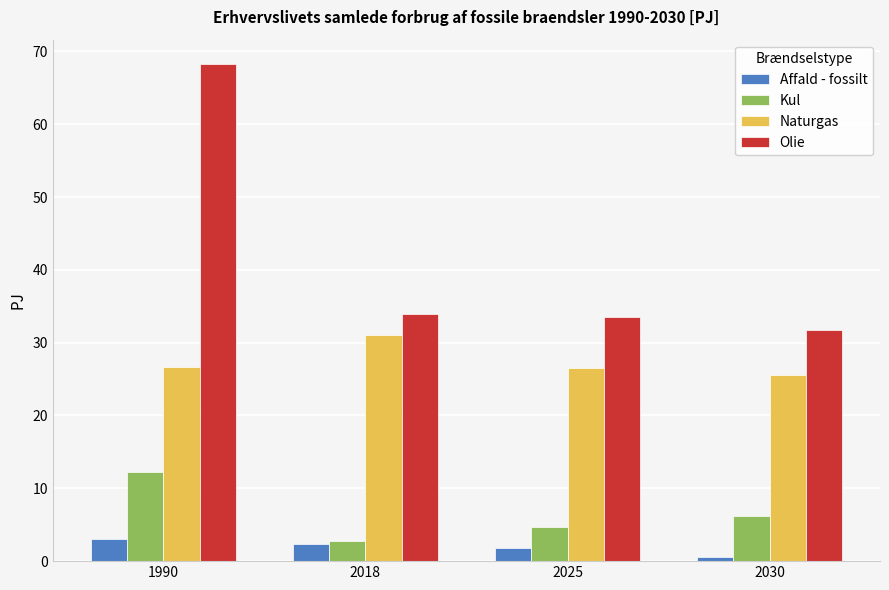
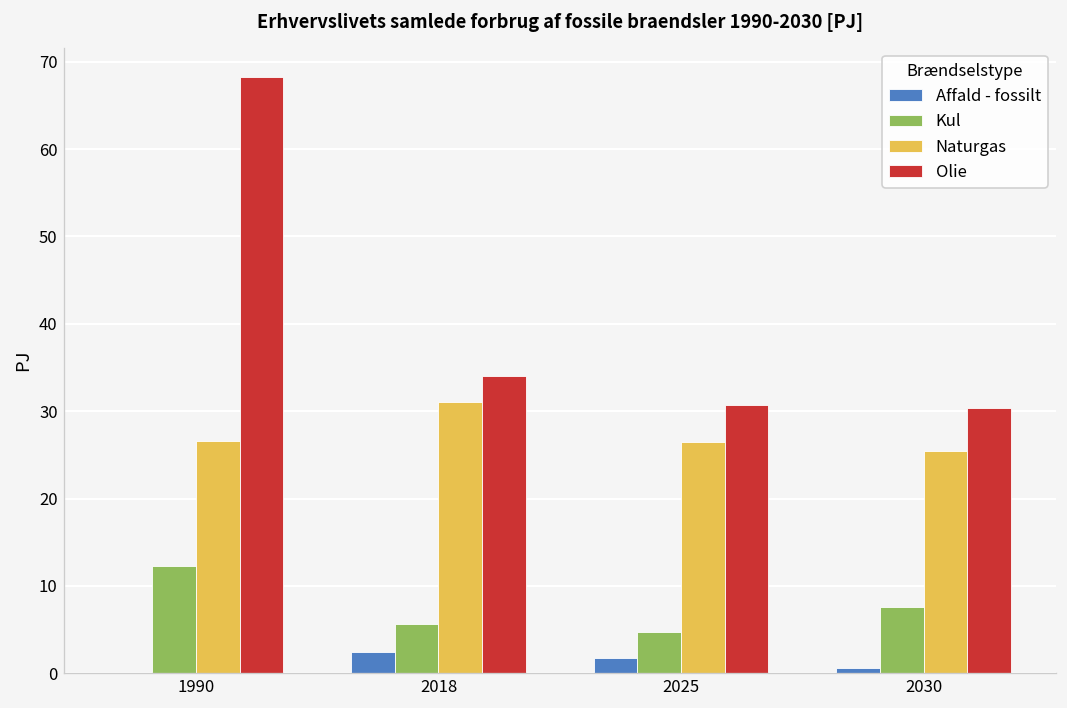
Affald - fossilt, 1990: 3 -> 0
Kul, 2018: 3 -> 6
Olie, 2025: 34 -> 31
Kul, 2030: 6 -> 8
Olie, 2030: 32 -> 30
